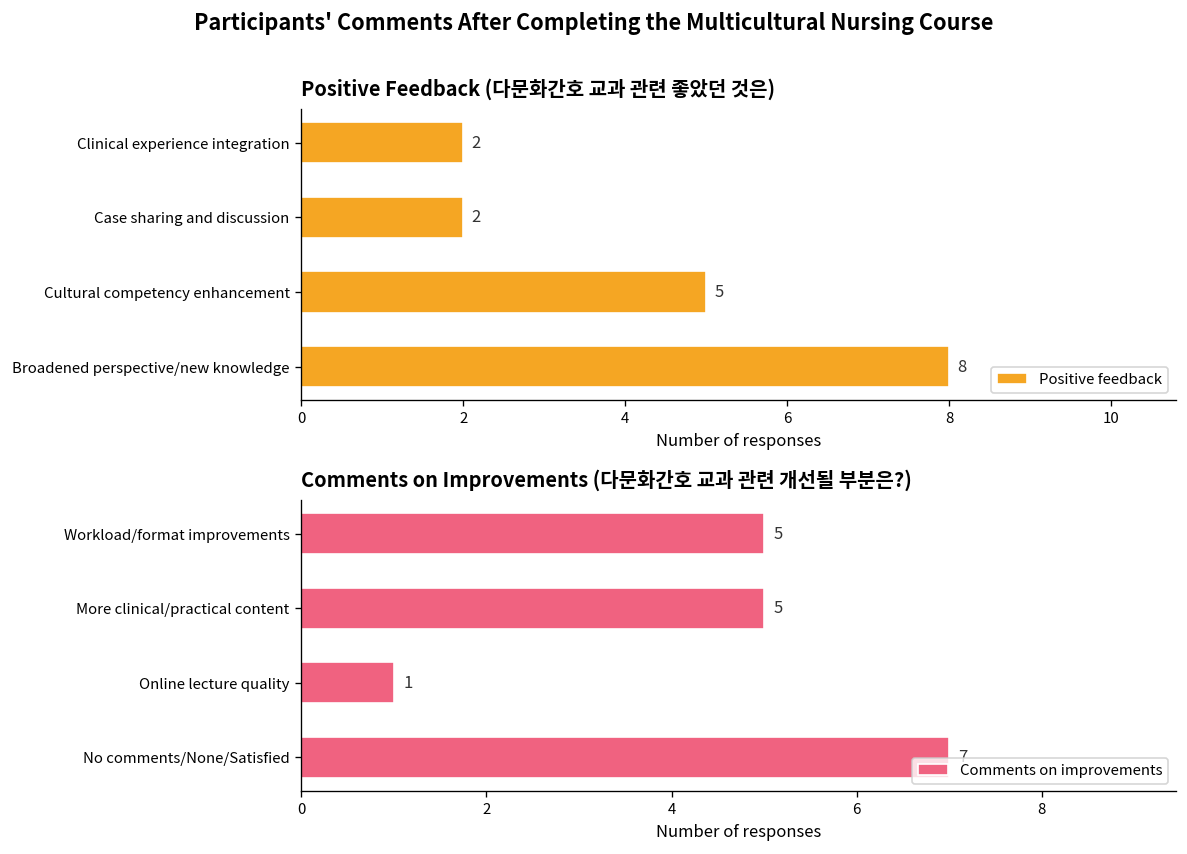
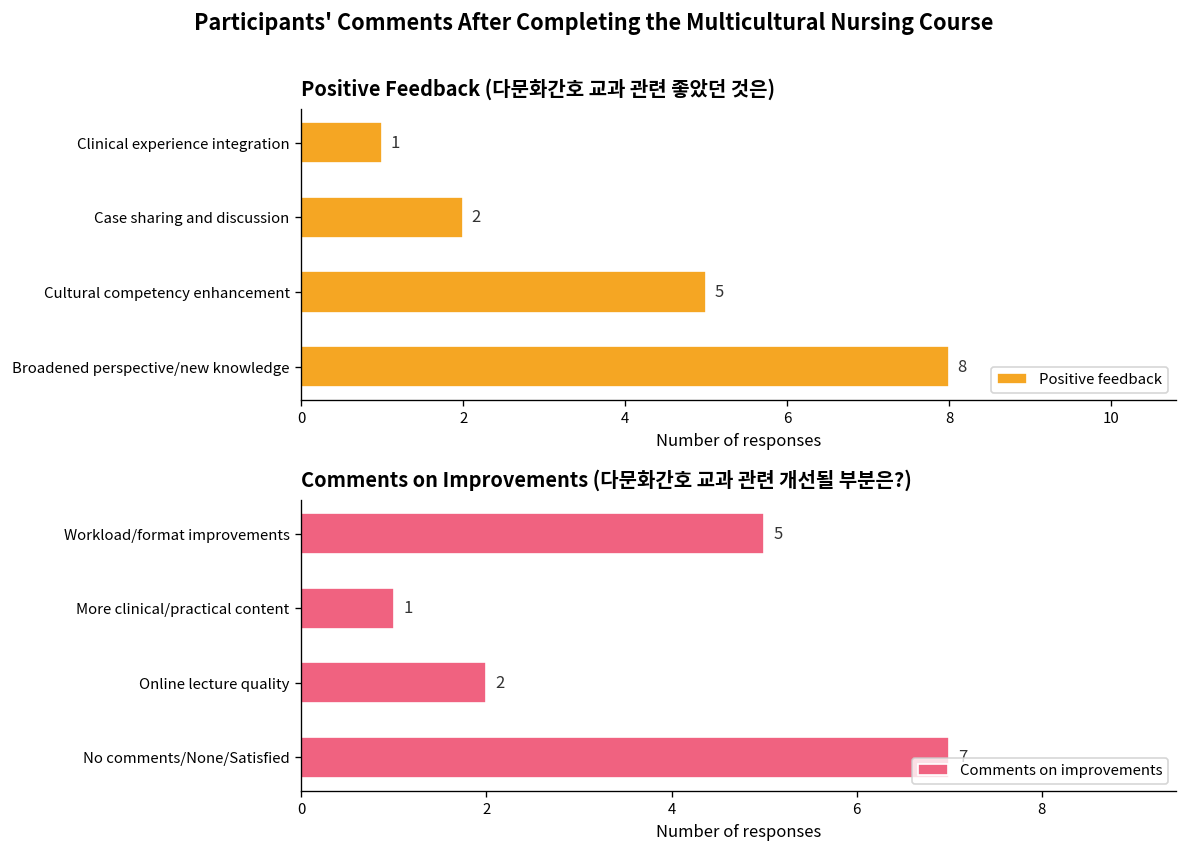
Positive Feedback (다문화간호 교과 관련 좋았던 것은), Clinical experience integration: 2 -> 1
Comments on Improvements (다문화간호 교과 관련 개선될 부분은?), More clinical/practical content: 5 -> 1
Comments on Improvements (다문화간호 교과 관련 개선될 부분은?), Online lecture quality: 1 -> 2
